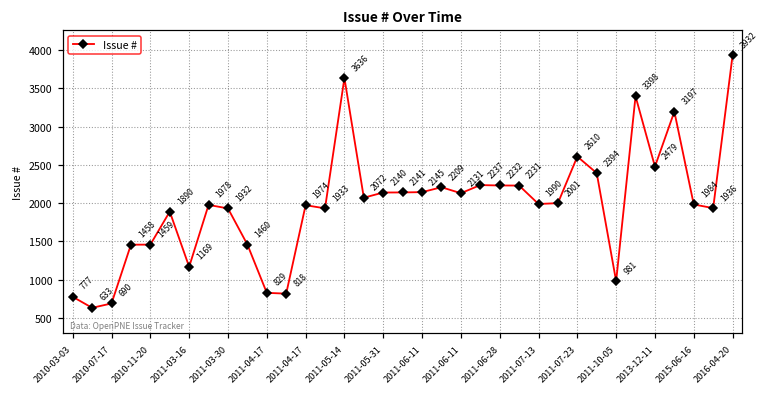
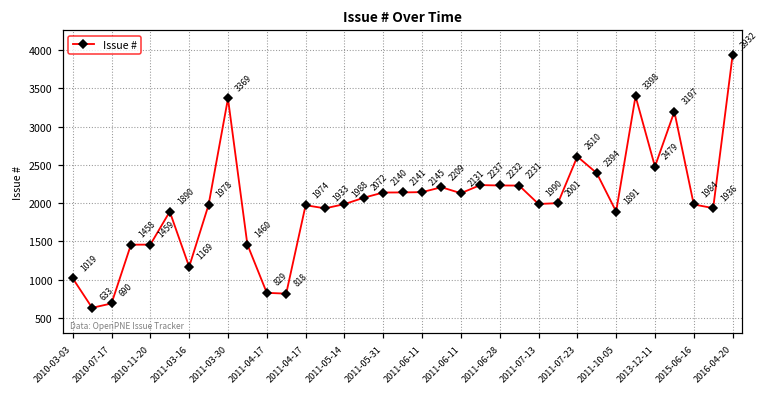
2010-03-03: 777 -> 1019
2011-03-30: 1932 -> 3369
2011-05-14: 3636 -> 1988
2011-10-05: 981 -> 1891
